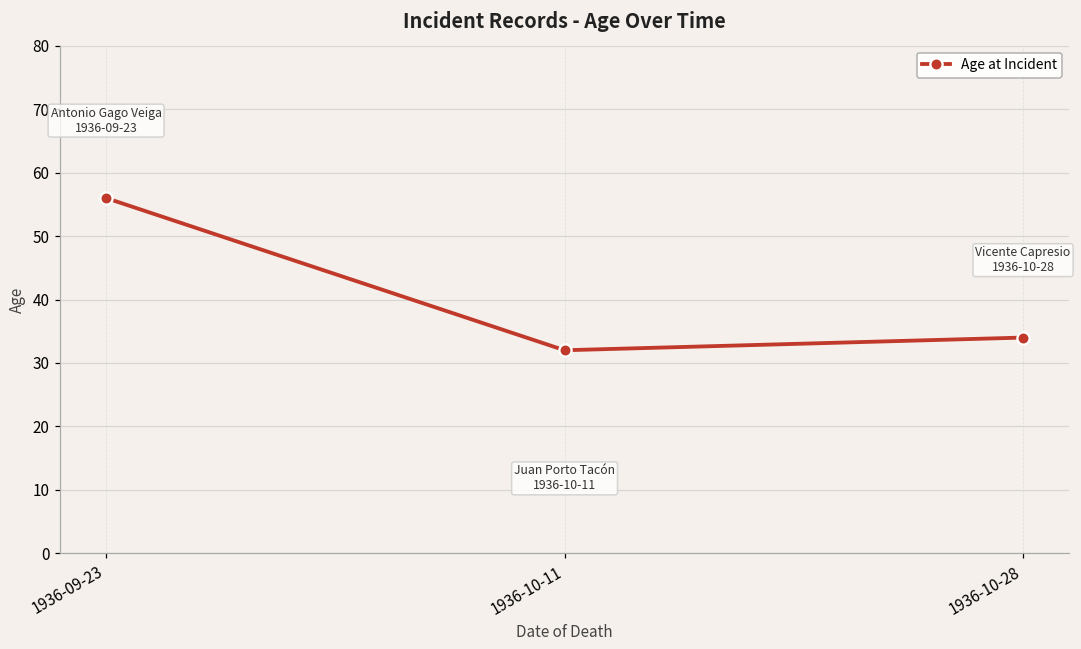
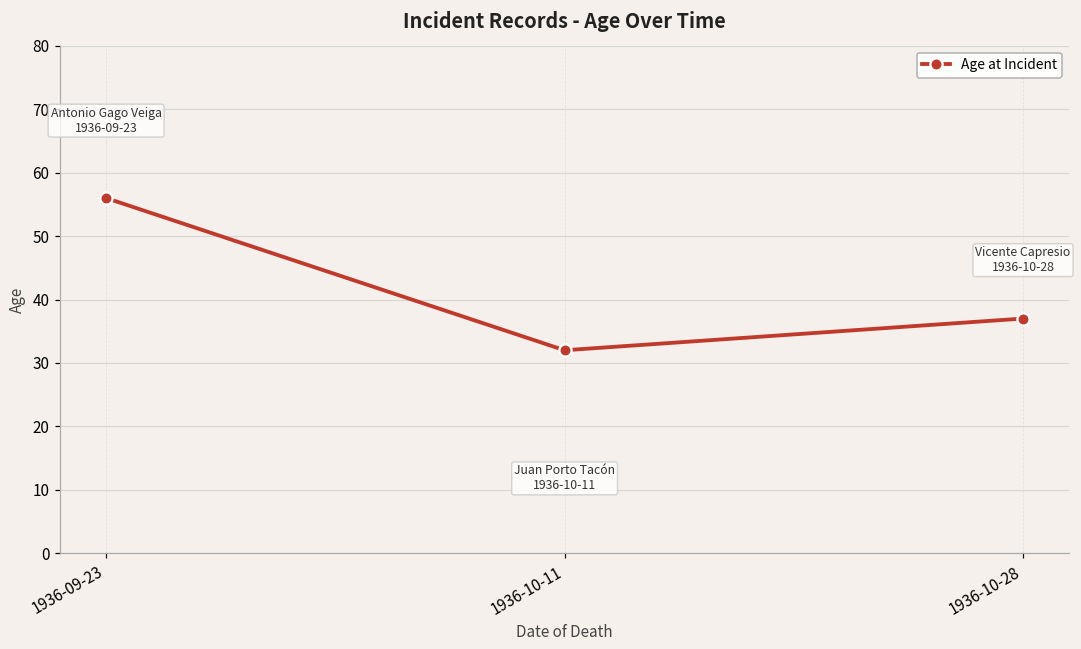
1936-10-28: 34 -> 37
